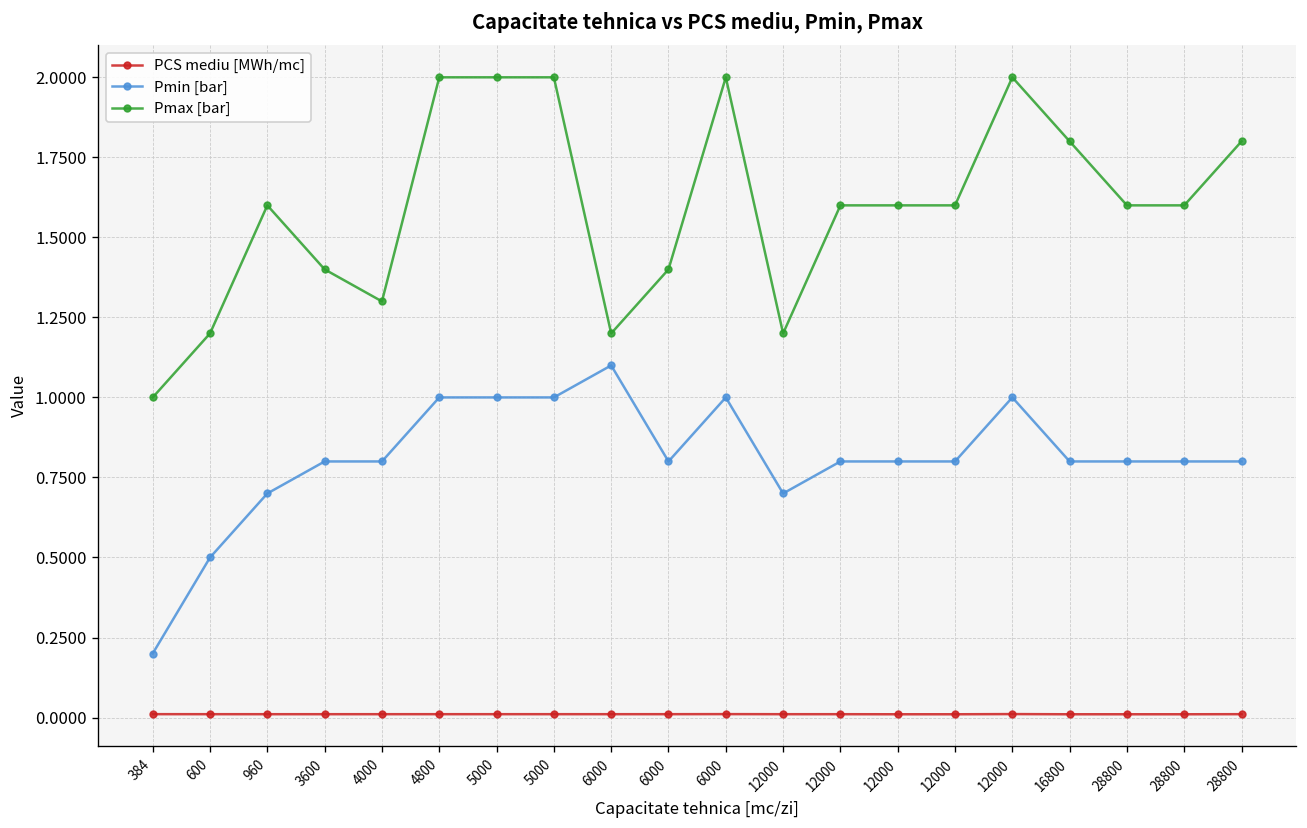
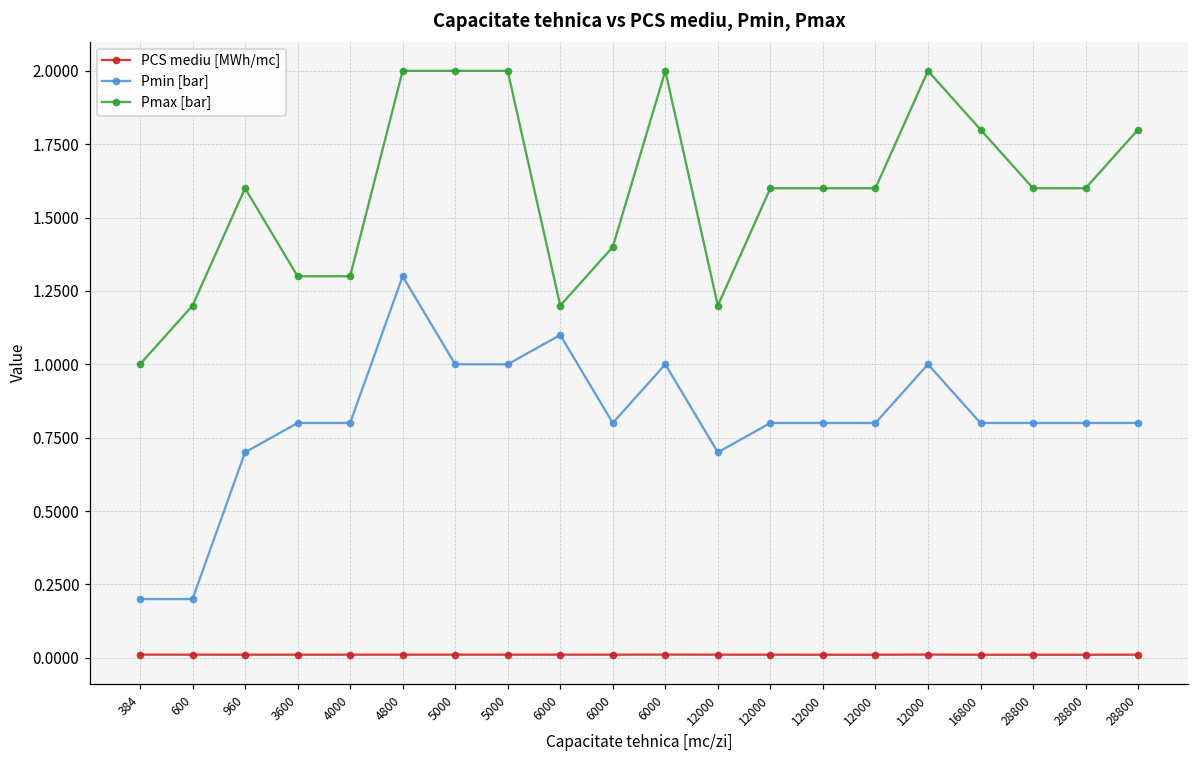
Pmin [bar], 600: 0.5 -> 0.2
Pmax [bar], 3600: 1.4 -> 1.3
Pmin [bar], 4800: 1.0 -> 1.3
